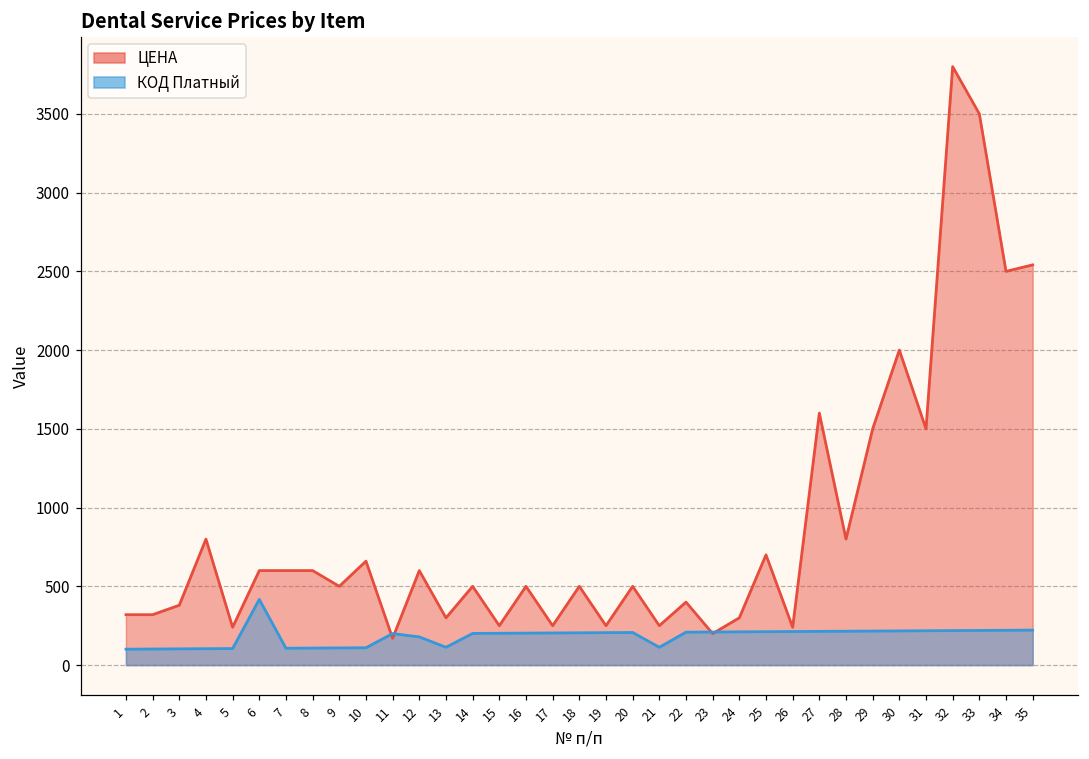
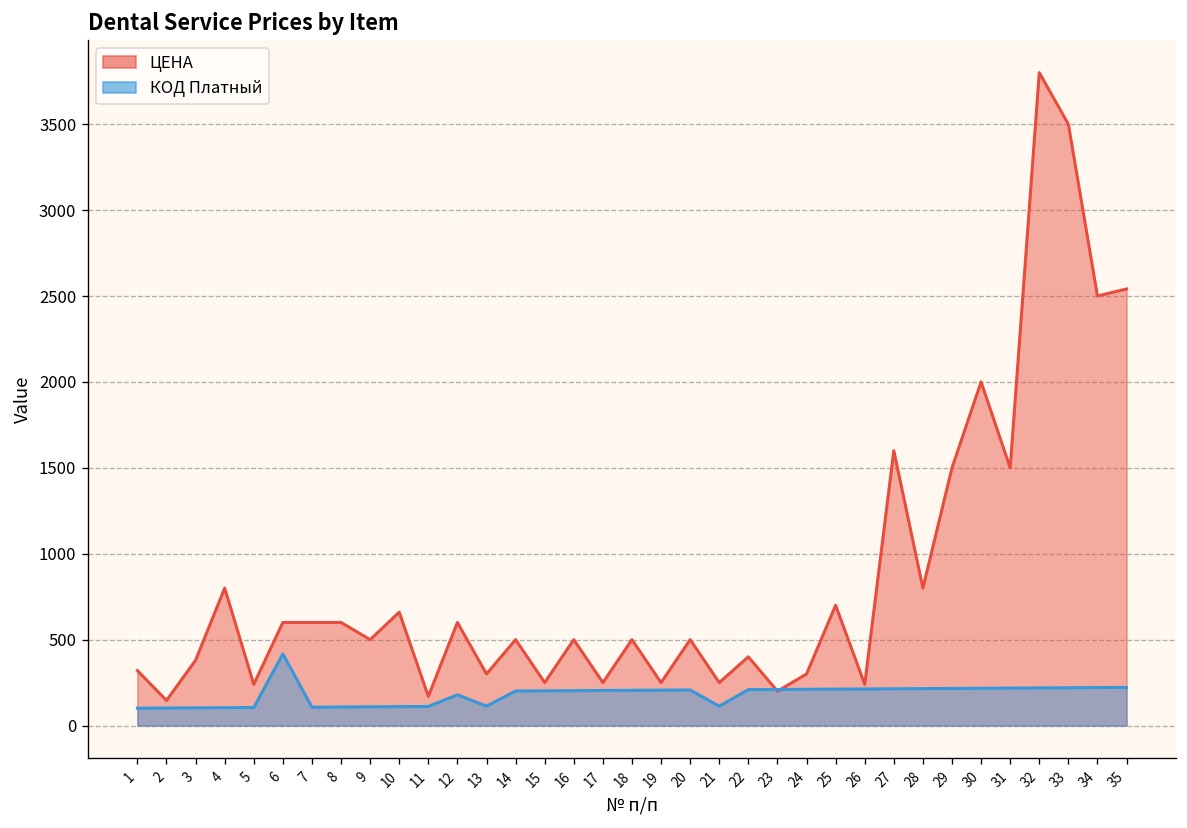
ЦЕНА, 2: 320 -> 150
КОД Платный, 11: 200 -> 110
